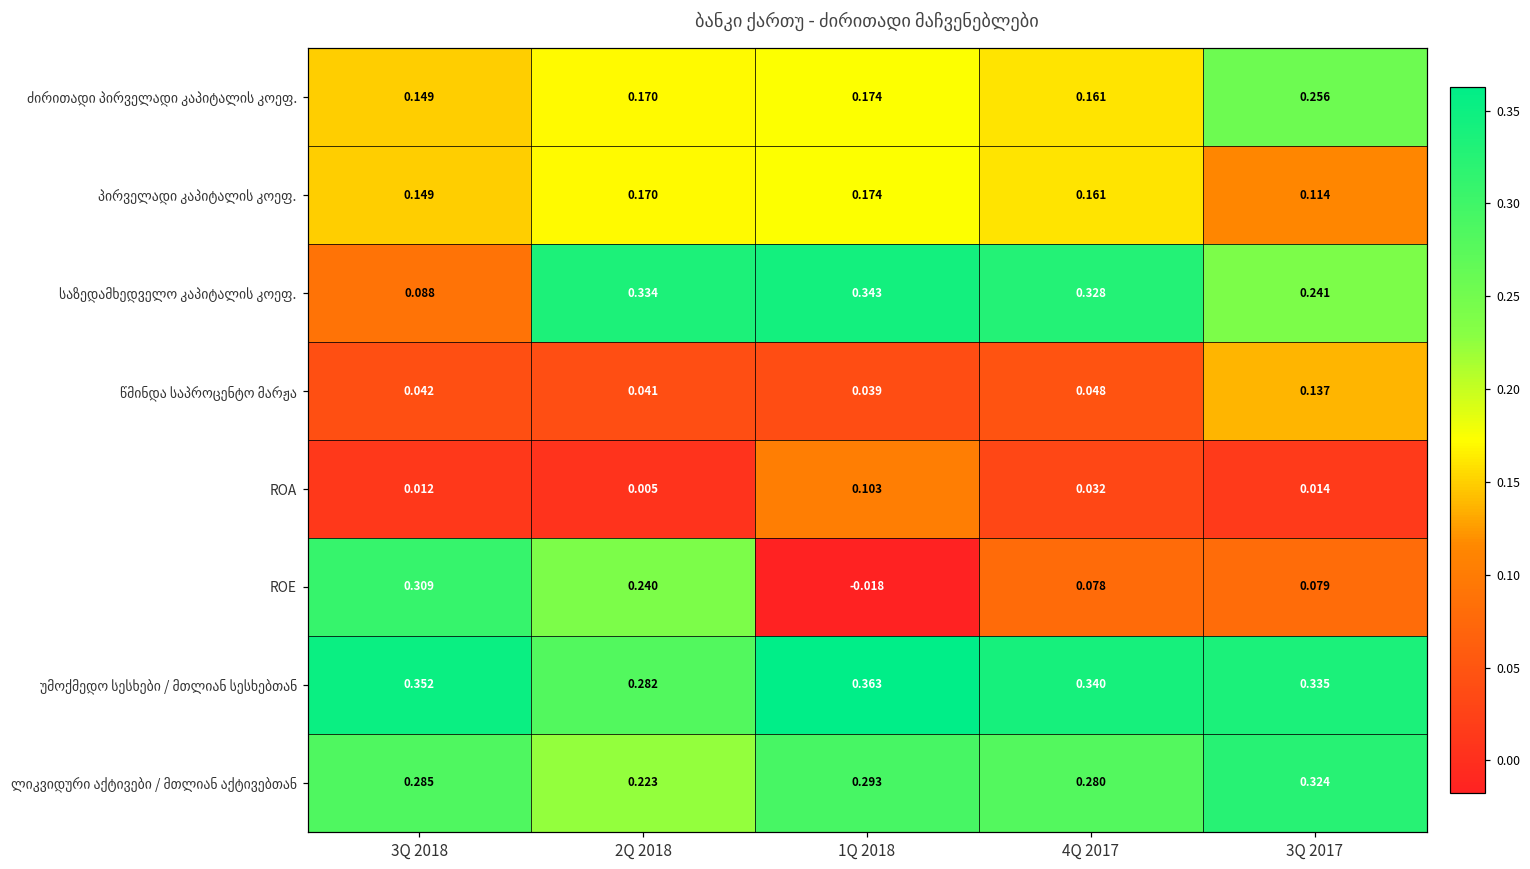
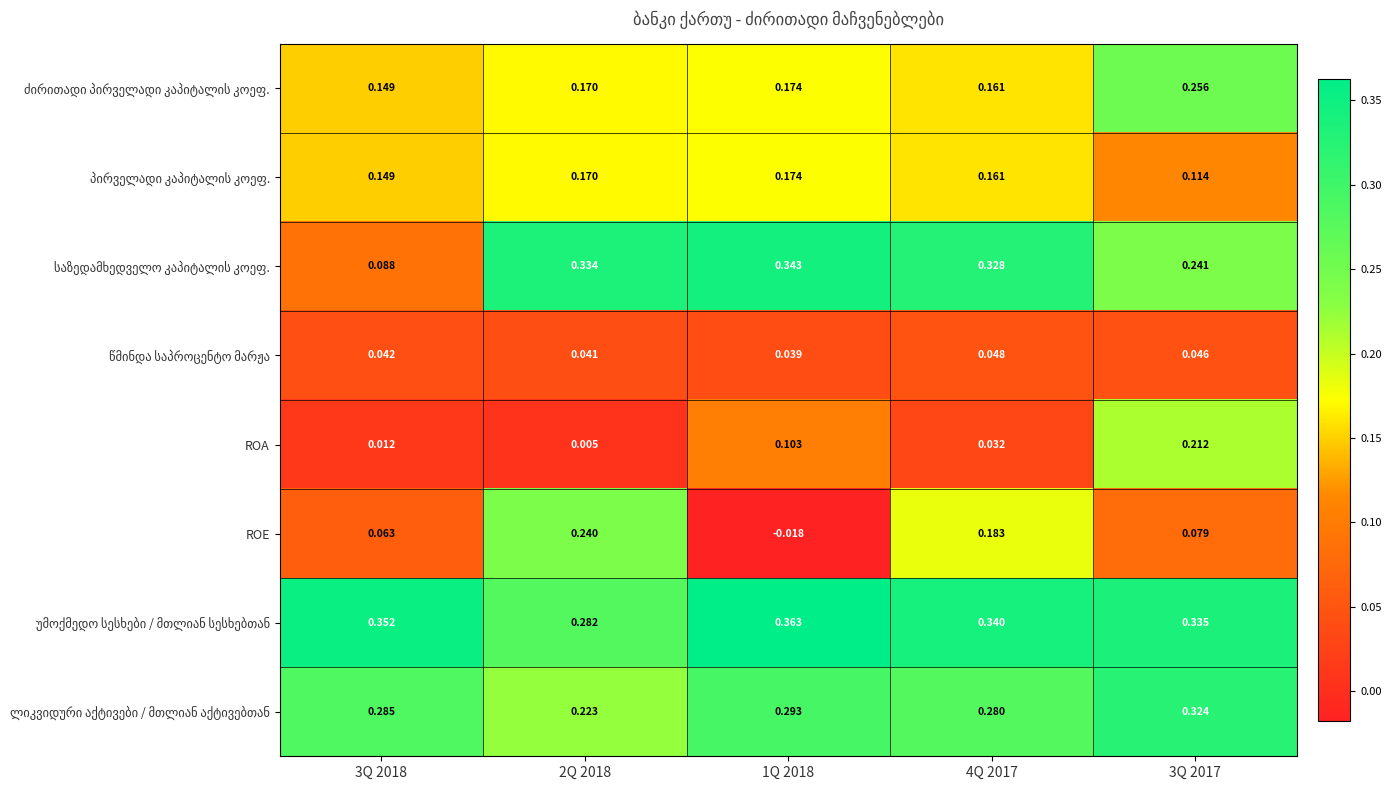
წმინდა საპროცენტო მარჟა, 3Q 2017: 0.137 -> 0.046
ROA, 3Q 2017: 0.014 -> 0.212
ROE, 3Q 2018: 0.309 -> 0.063
ROE, 4Q 2017: 0.078 -> 0.183
